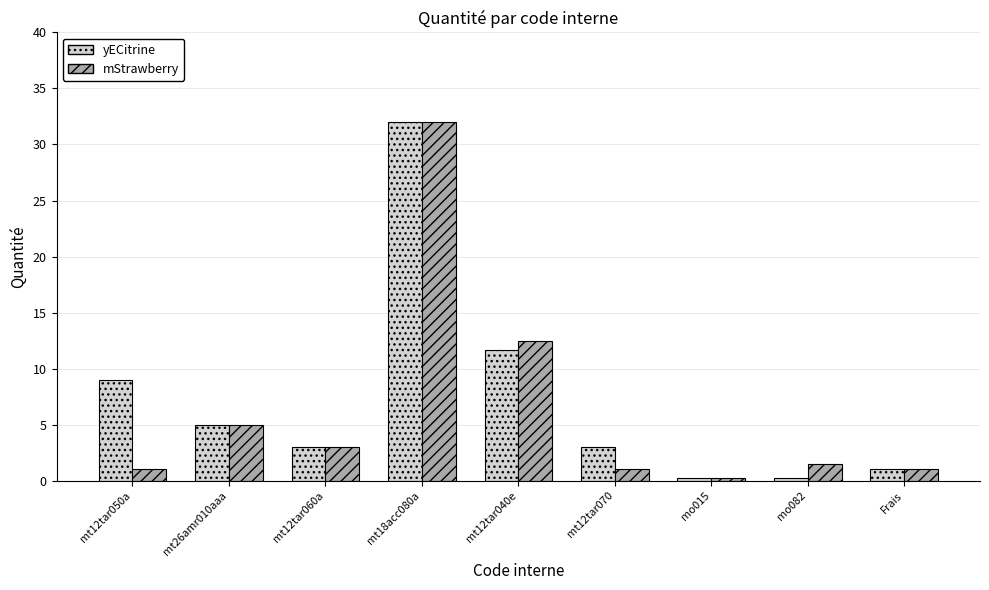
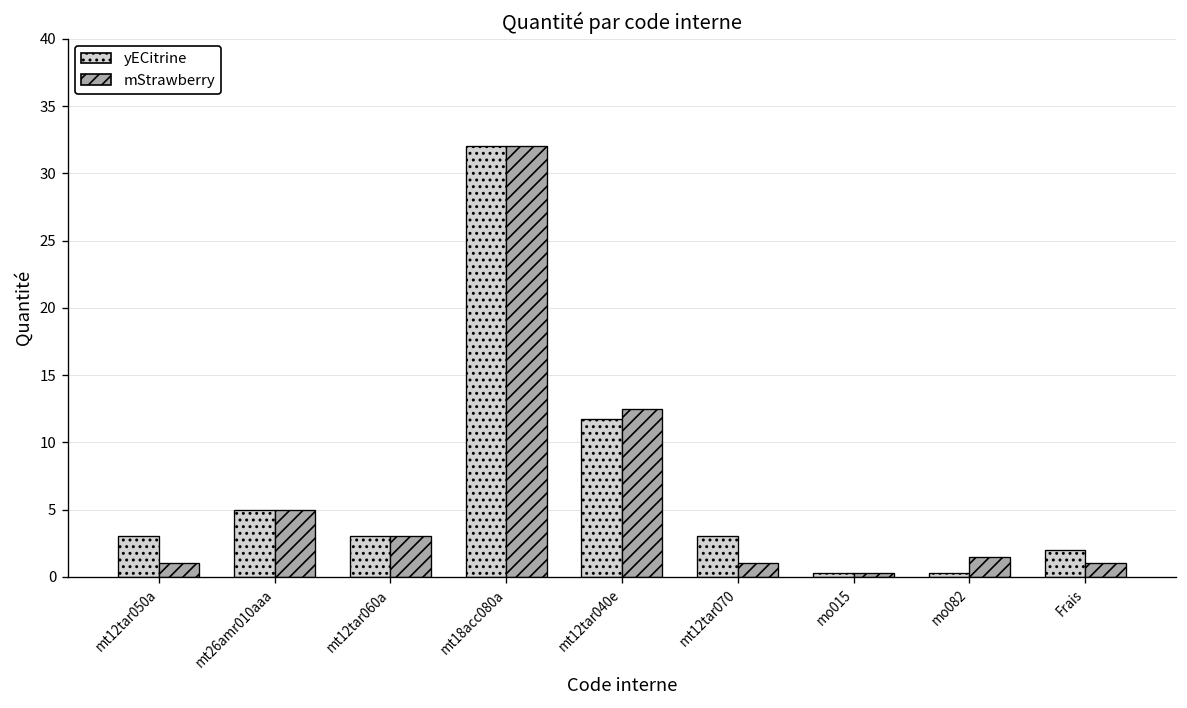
yECitrine, mt12tar050a: 9 -> 3
yECitrine, Frais: 1 -> 2
